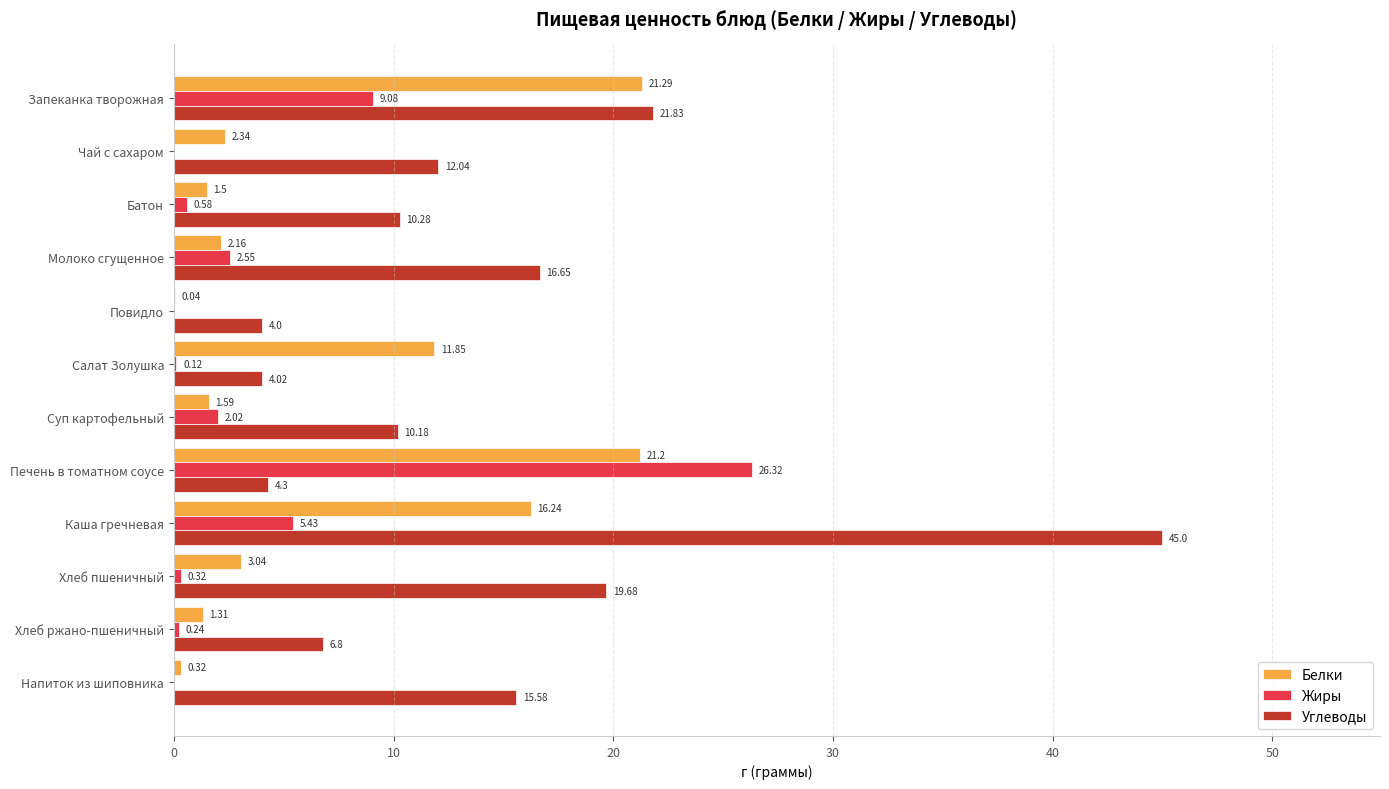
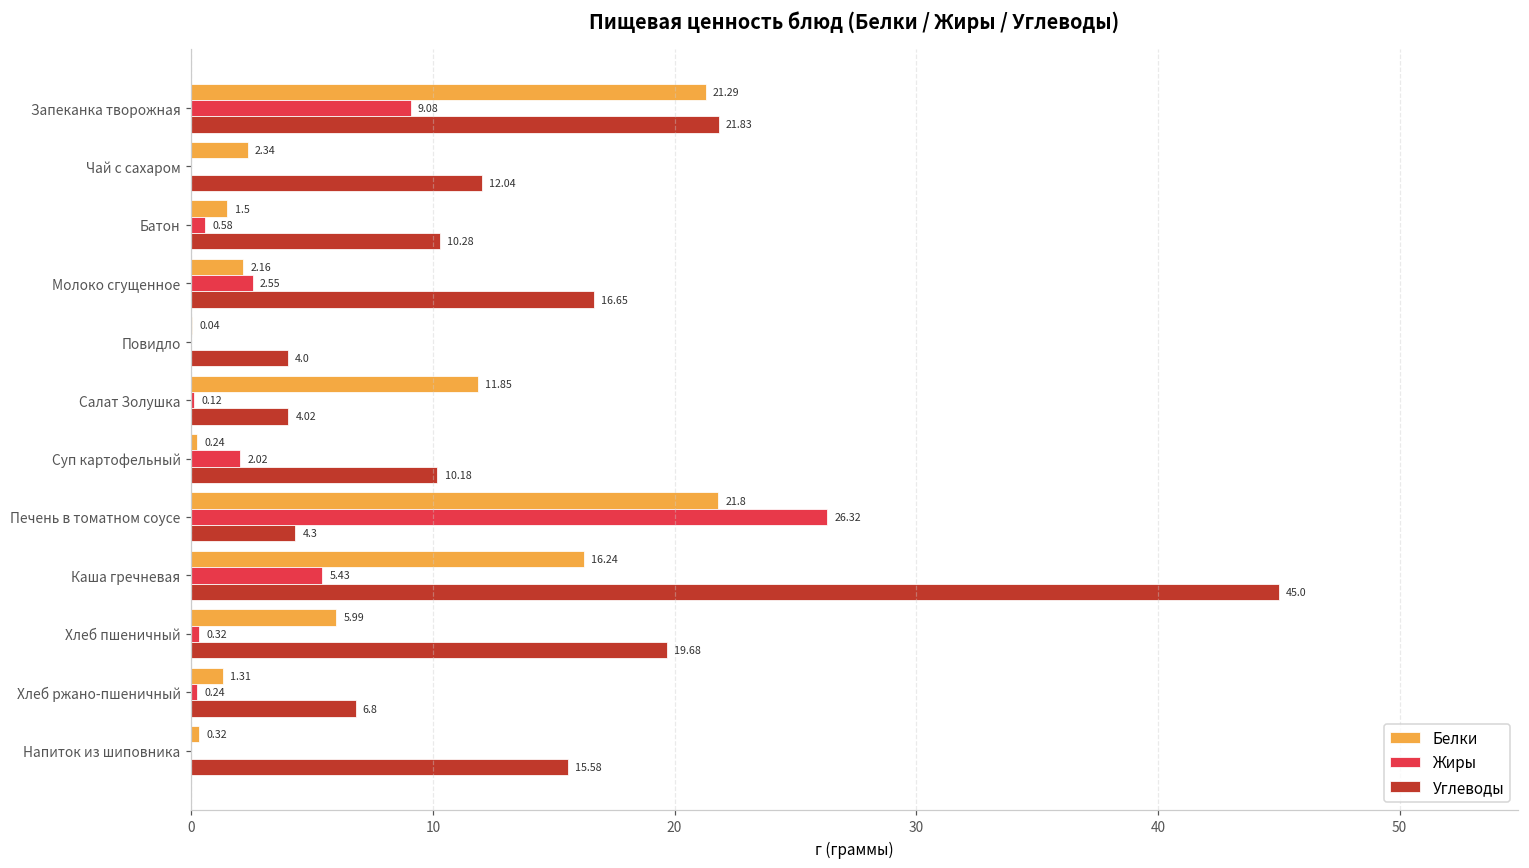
Белки, Суп картофельный: 1.59 -> 0.24
Белки, Печень в томатном соусе: 21.2 -> 21.8
Белки, Хлеб пшеничный: 3.04 -> 5.99
